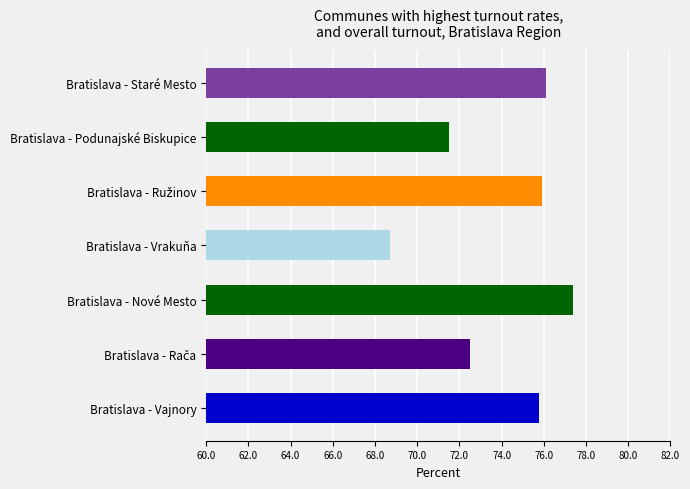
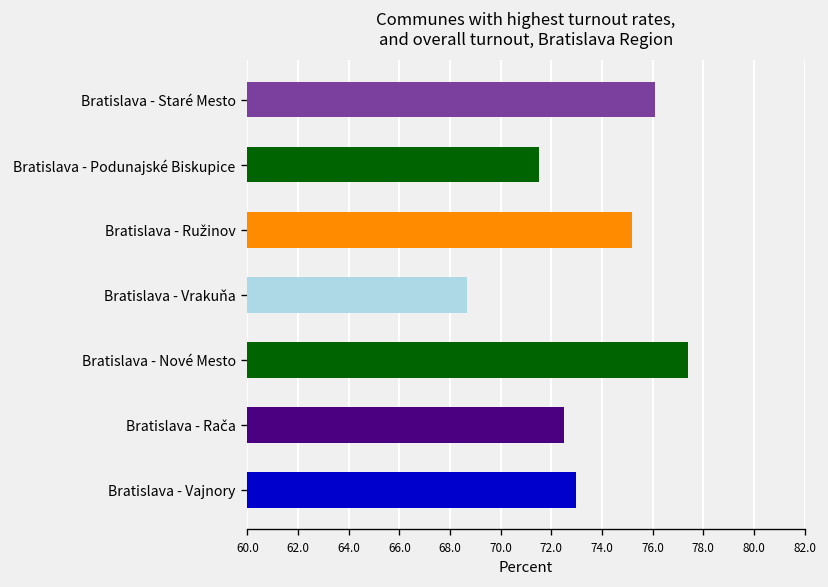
Bratislava - Ružinov: 75.9 -> 75.2
Bratislava - Vajnory: 75.8 -> 73.0
